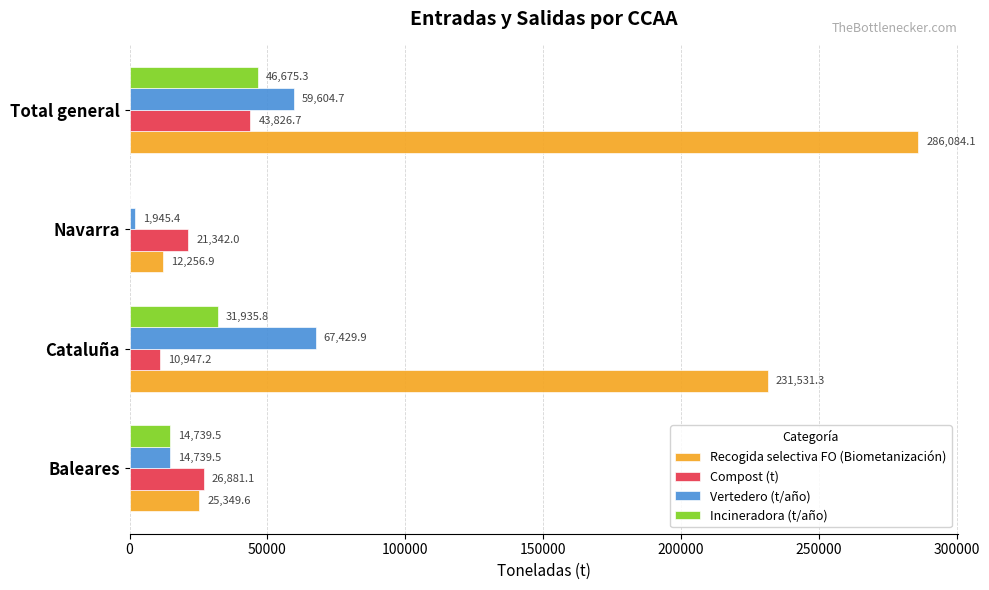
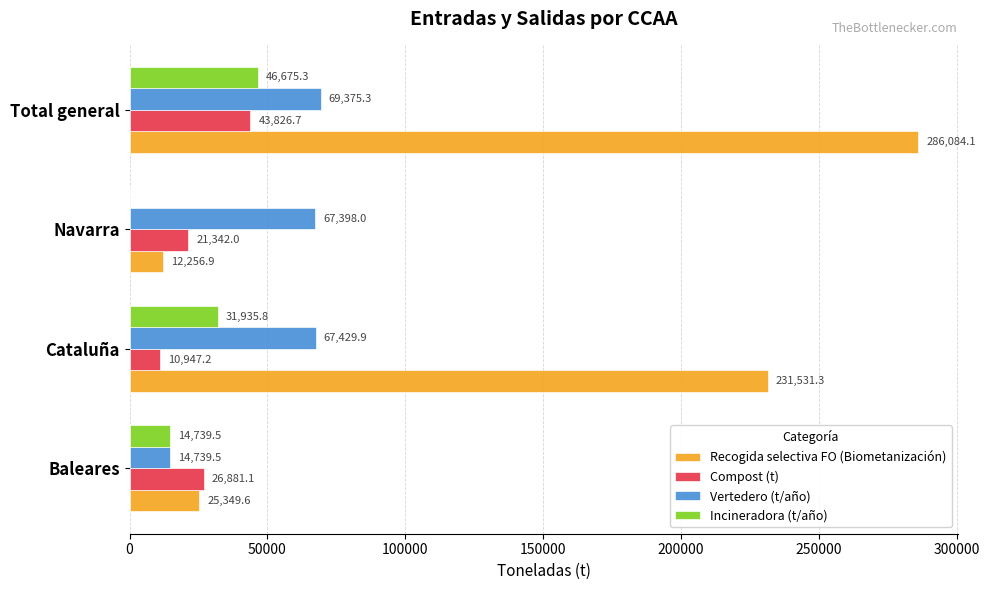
Vertedero (t/año), Total general: 59,604.7 -> 69,375.3
Vertedero (t/año), Navarra: 1,945.4 -> 67,398.0
